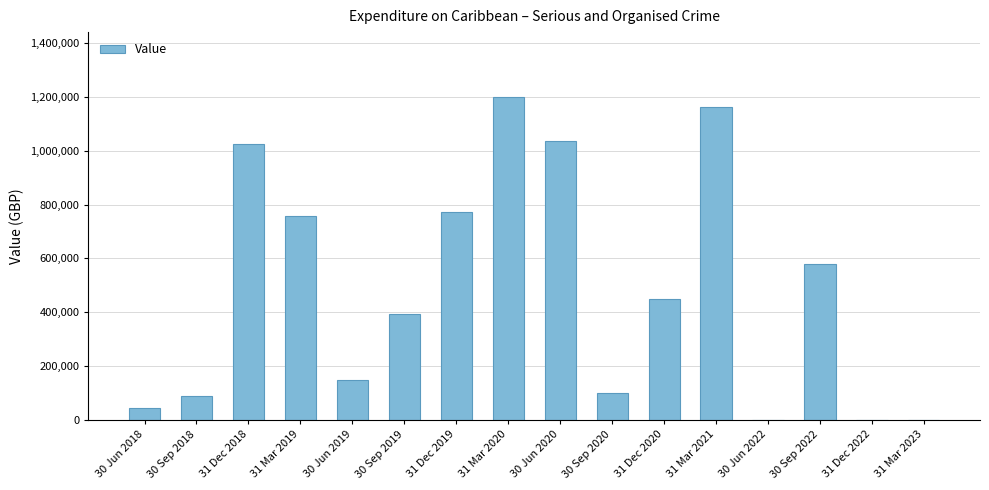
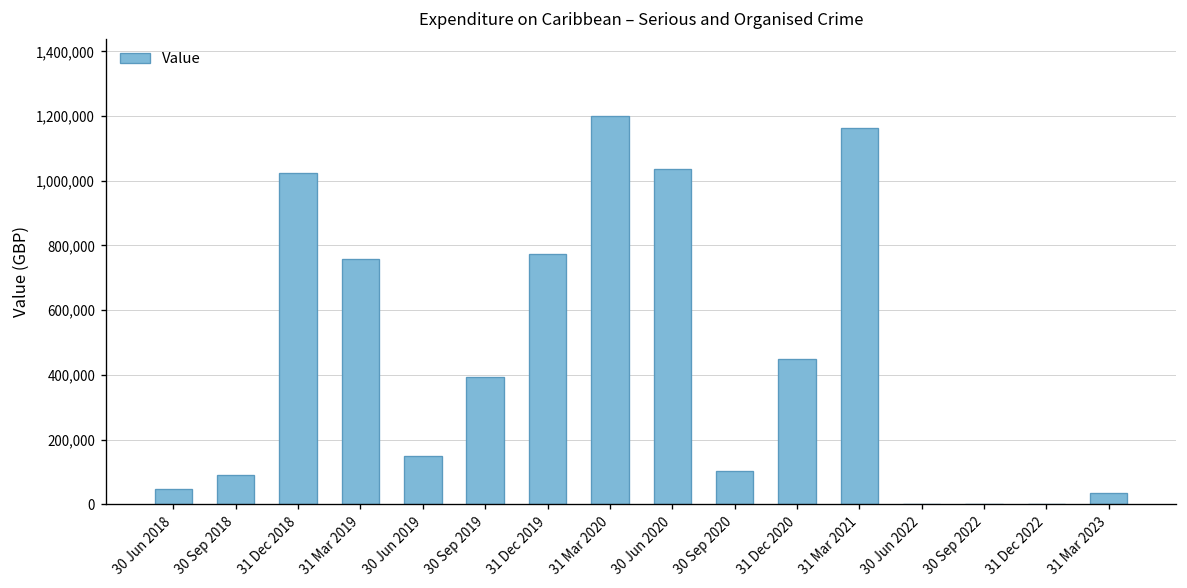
30 Sep 2022: 580,000 -> 0
31 Mar 2023: 0 -> 30,000
